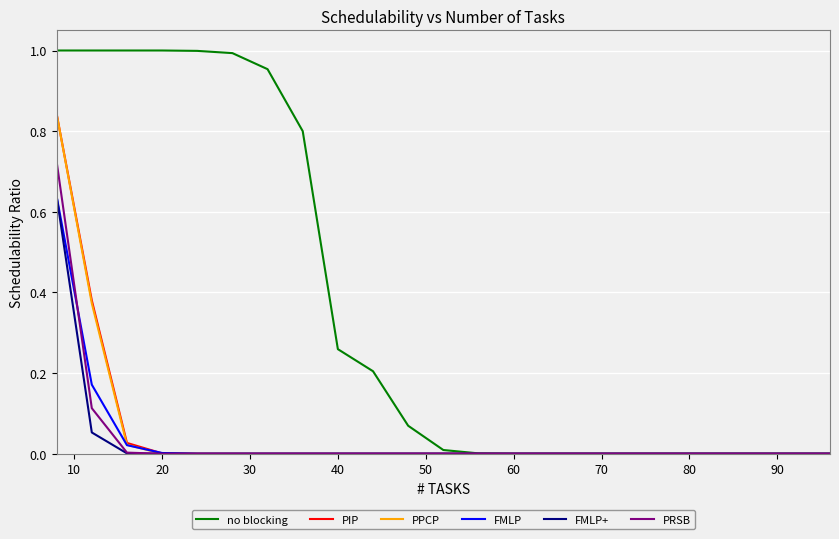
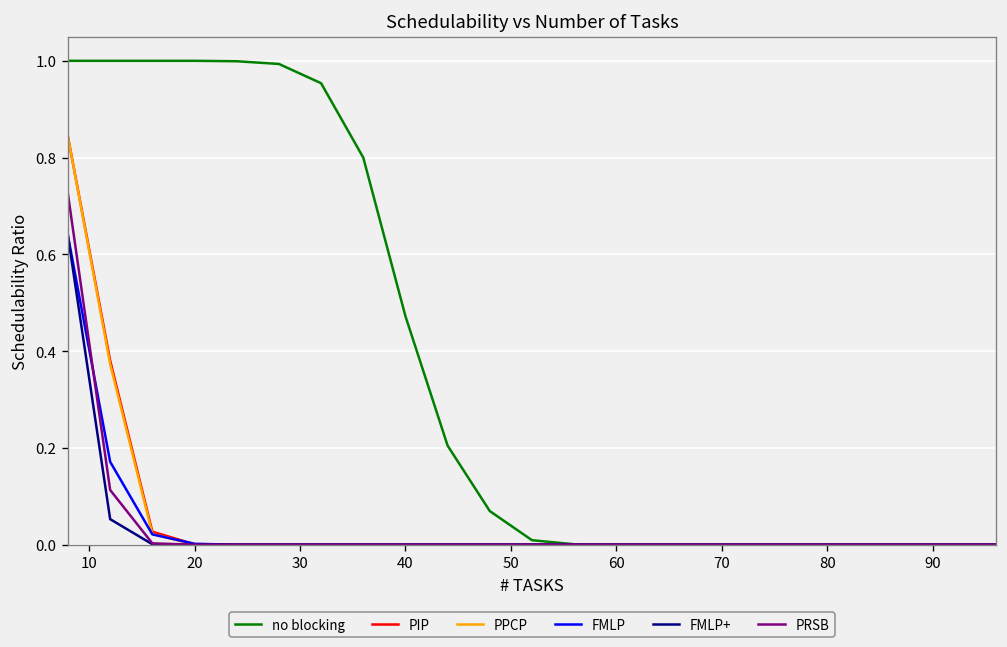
no blocking, 40: 0.26 -> 0.47
